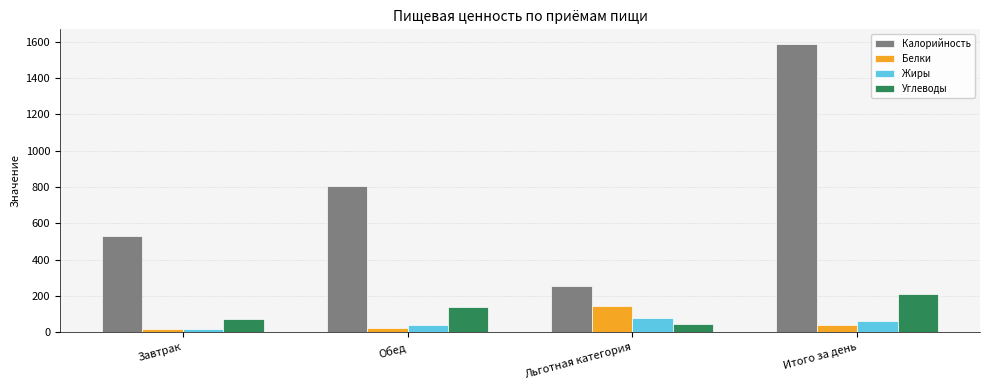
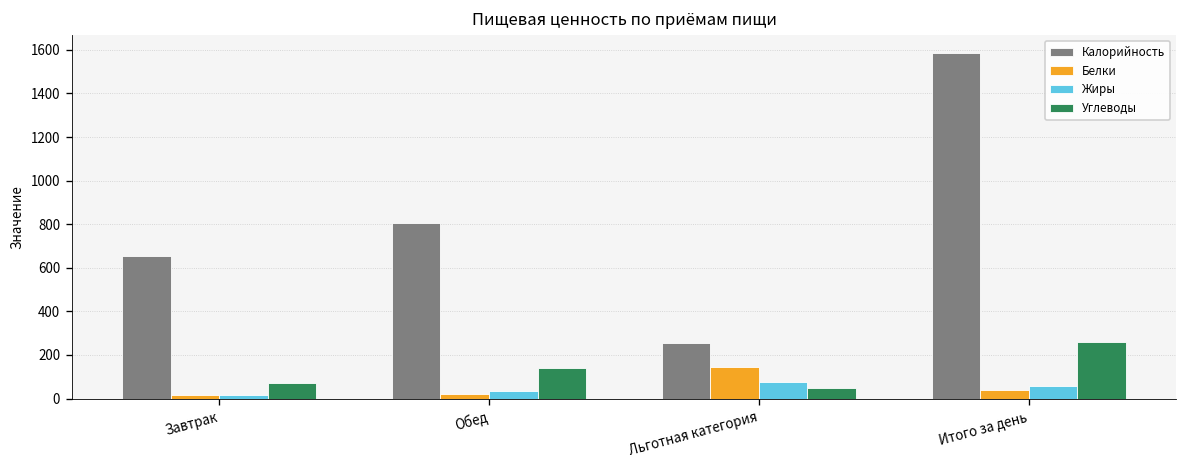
Калорийность, Завтрак: 530 -> 650
Углеводы, Итого за день: 210 -> 260
